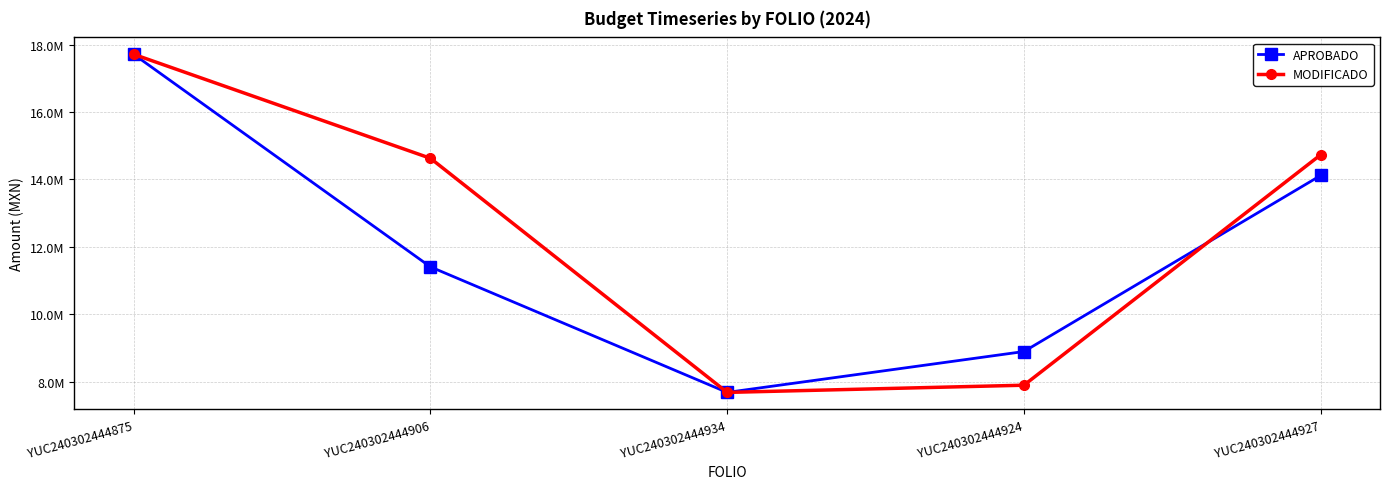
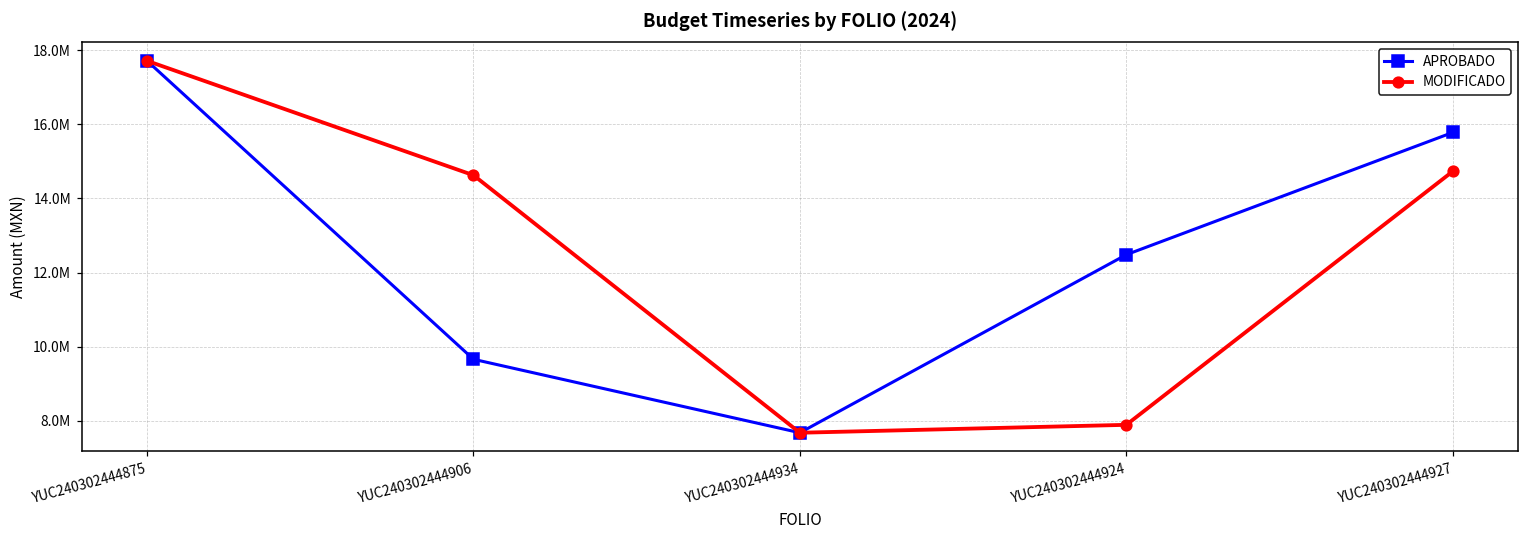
APROBADO, YUC240302444906: 11400000 -> 9700000
APROBADO, YUC240302444924: 8900000 -> 12500000
APROBADO, YUC240302444927: 14100000 -> 15800000
